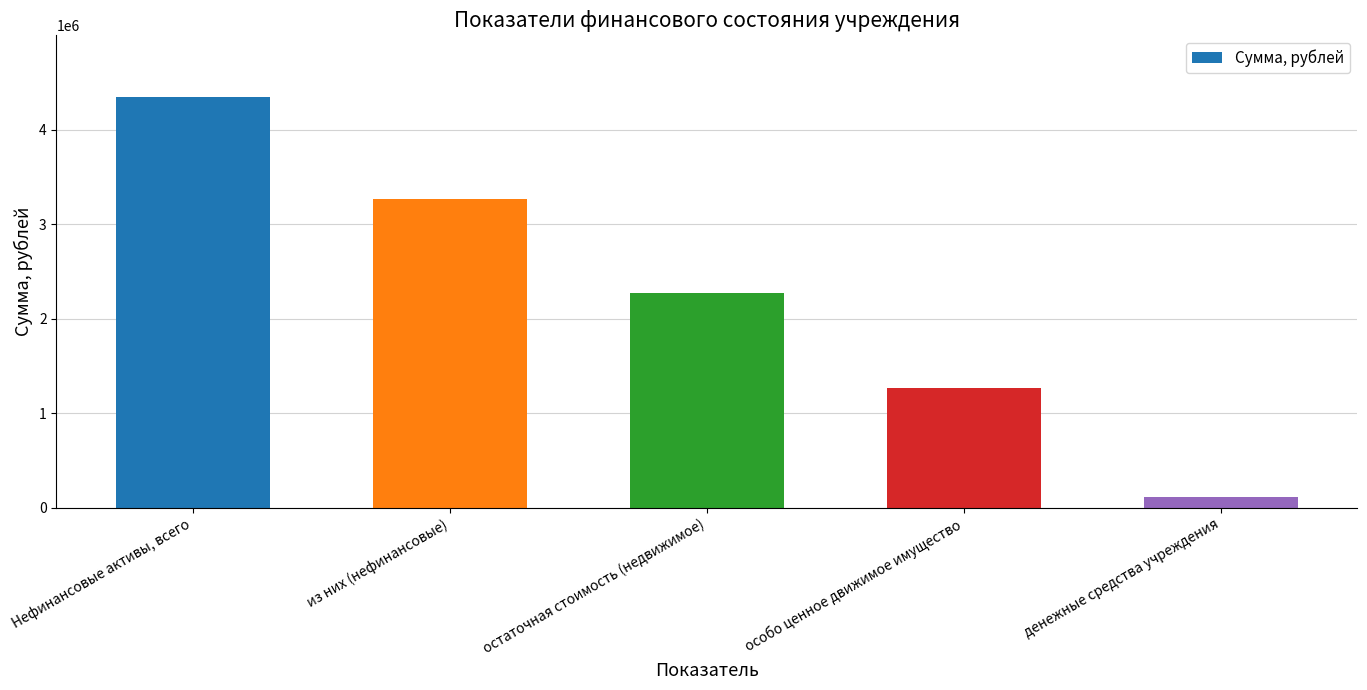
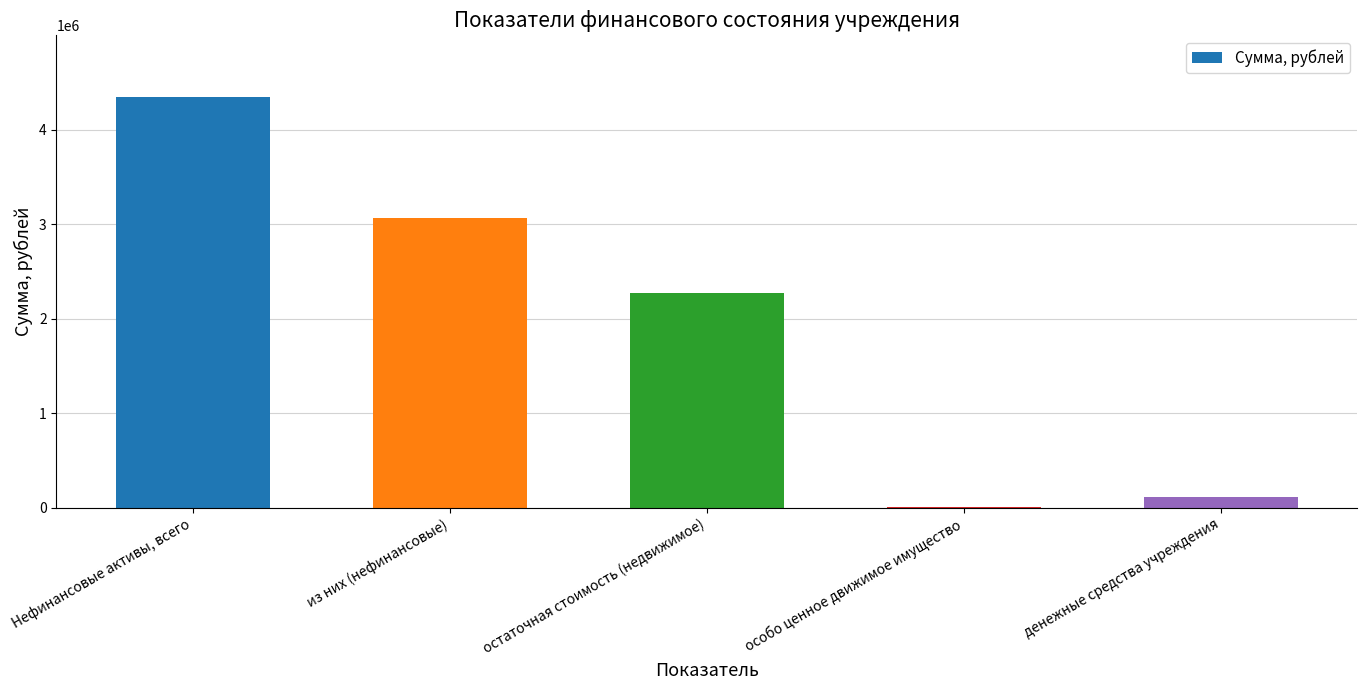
из них (нефинансовые): 3300000 -> 3100000
особо ценное движимое имущество: 1300000 -> 0
